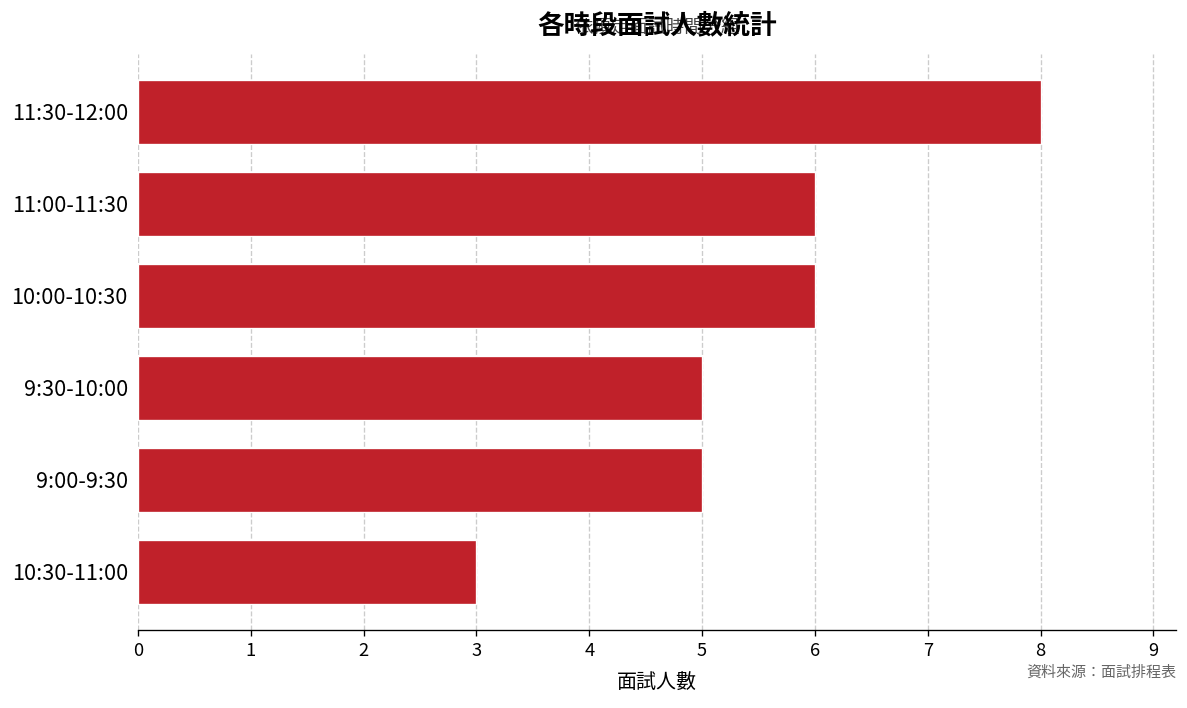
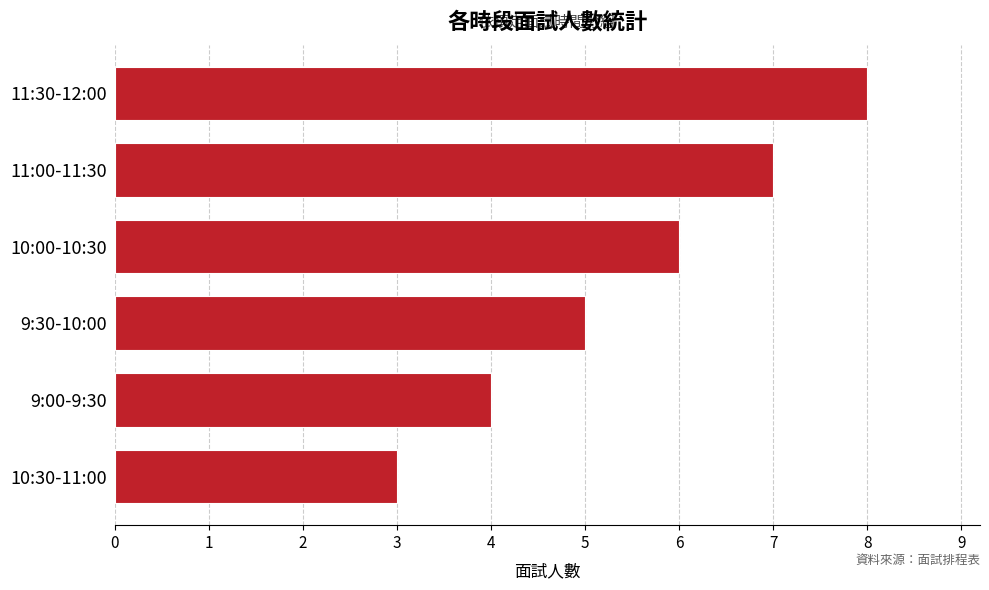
11:00-11:30: 6 -> 7
9:00-9:30: 5 -> 4
